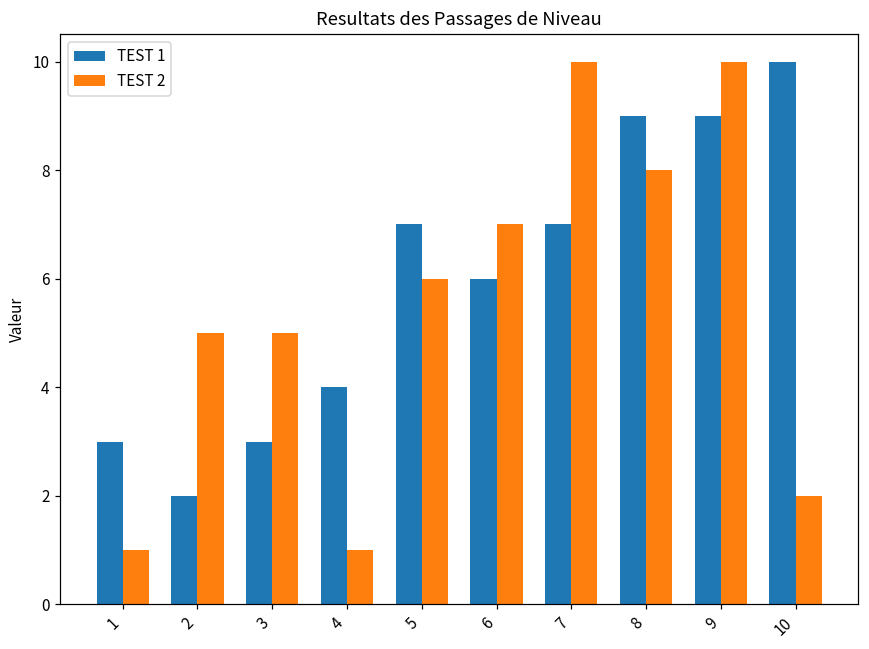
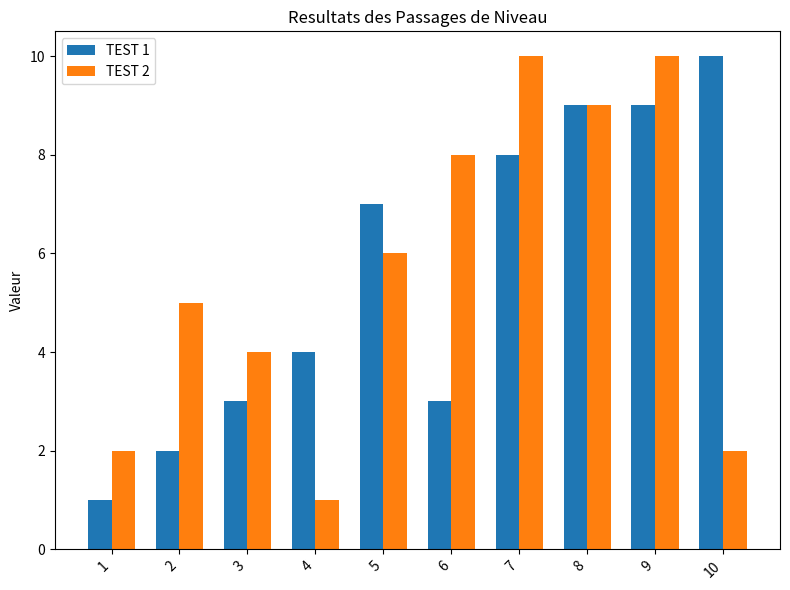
TEST 1, 1: 3 -> 1
TEST 2, 1: 1 -> 2
TEST 2, 3: 5 -> 4
TEST 1, 6: 6 -> 3
TEST 2, 6: 7 -> 8
TEST 1, 7: 7 -> 8
TEST 2, 8: 8 -> 9
